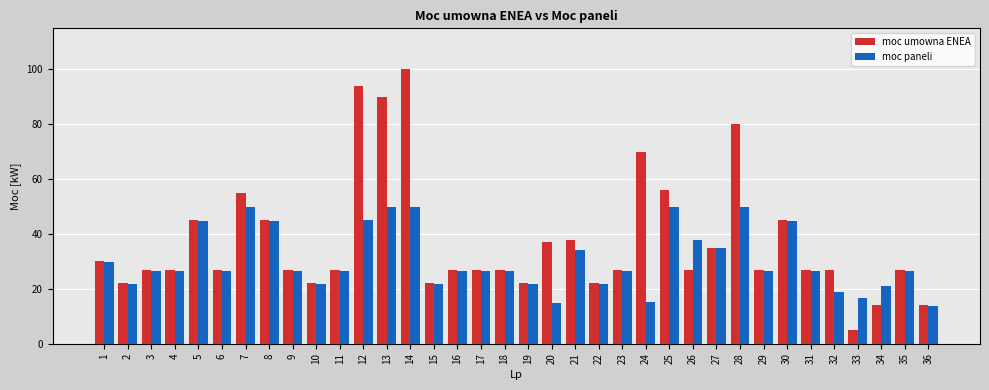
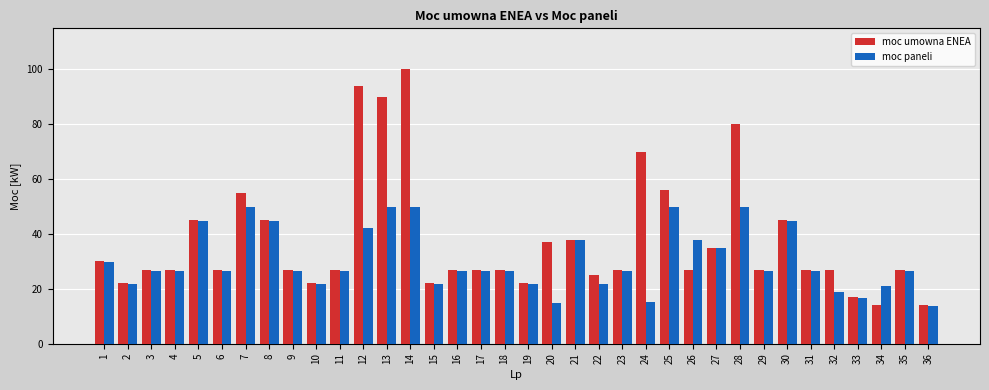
moc paneli, 12: 45 -> 42
moc paneli, 21: 34 -> 38
moc umowna ENEA, 22: 22 -> 25
moc umowna ENEA, 33: 5 -> 17
